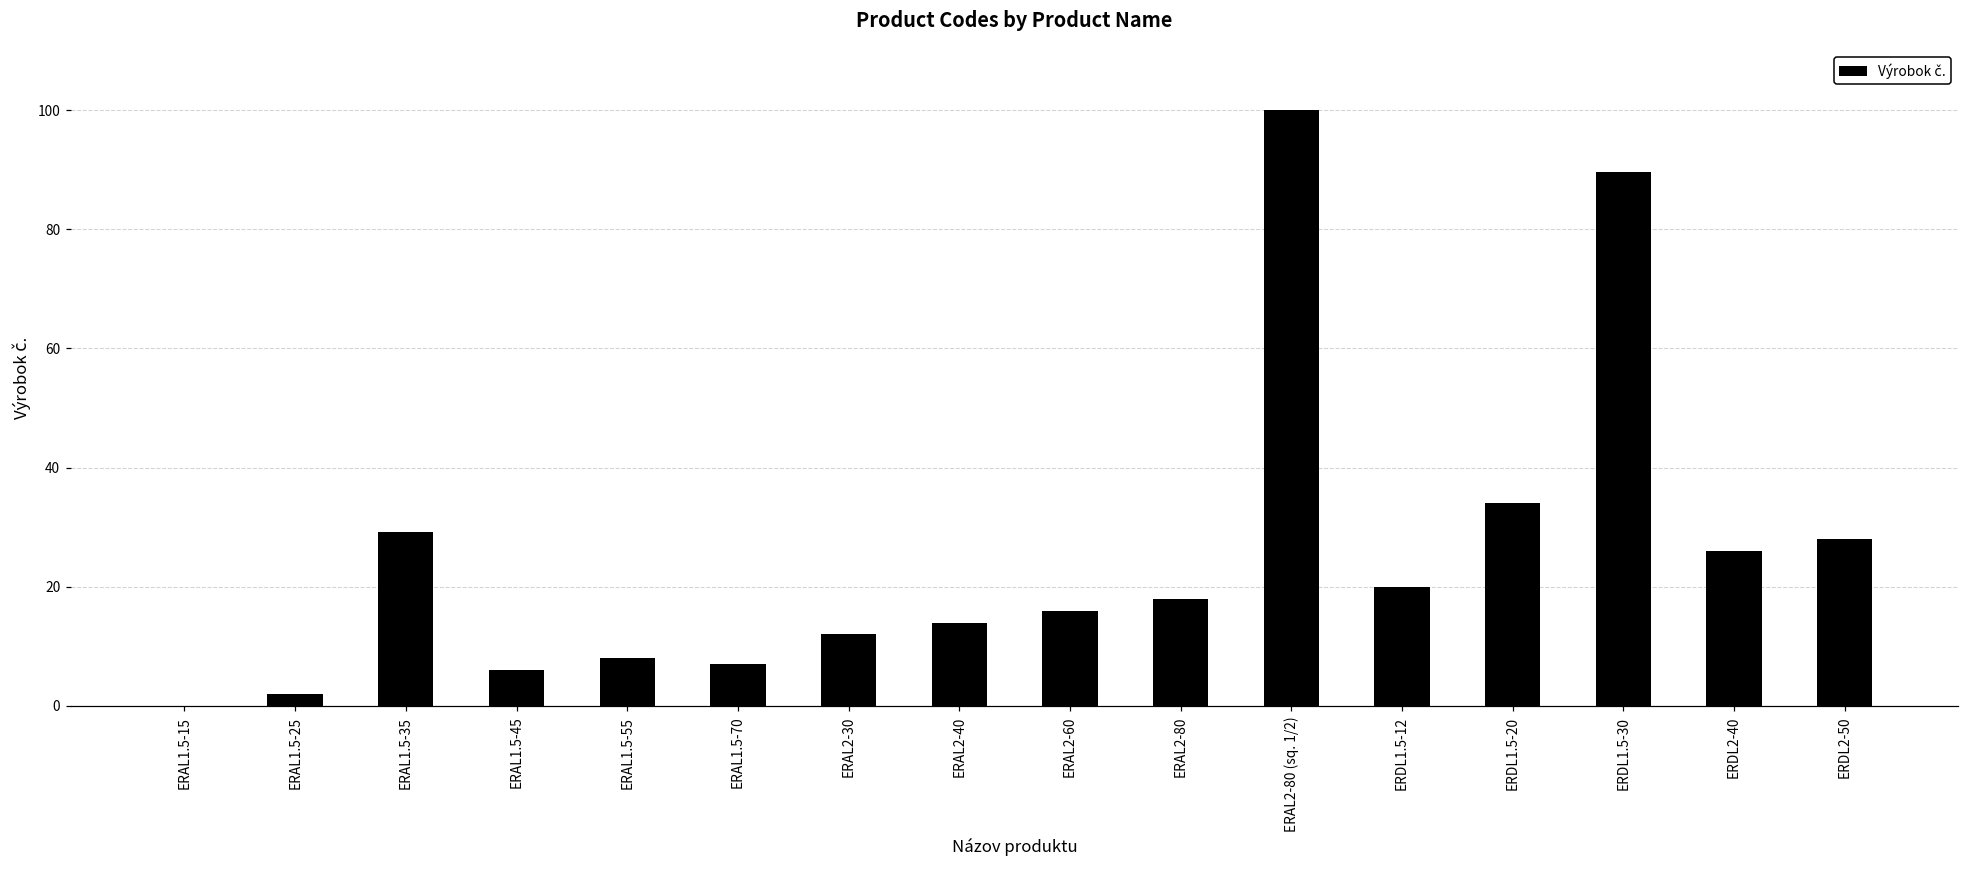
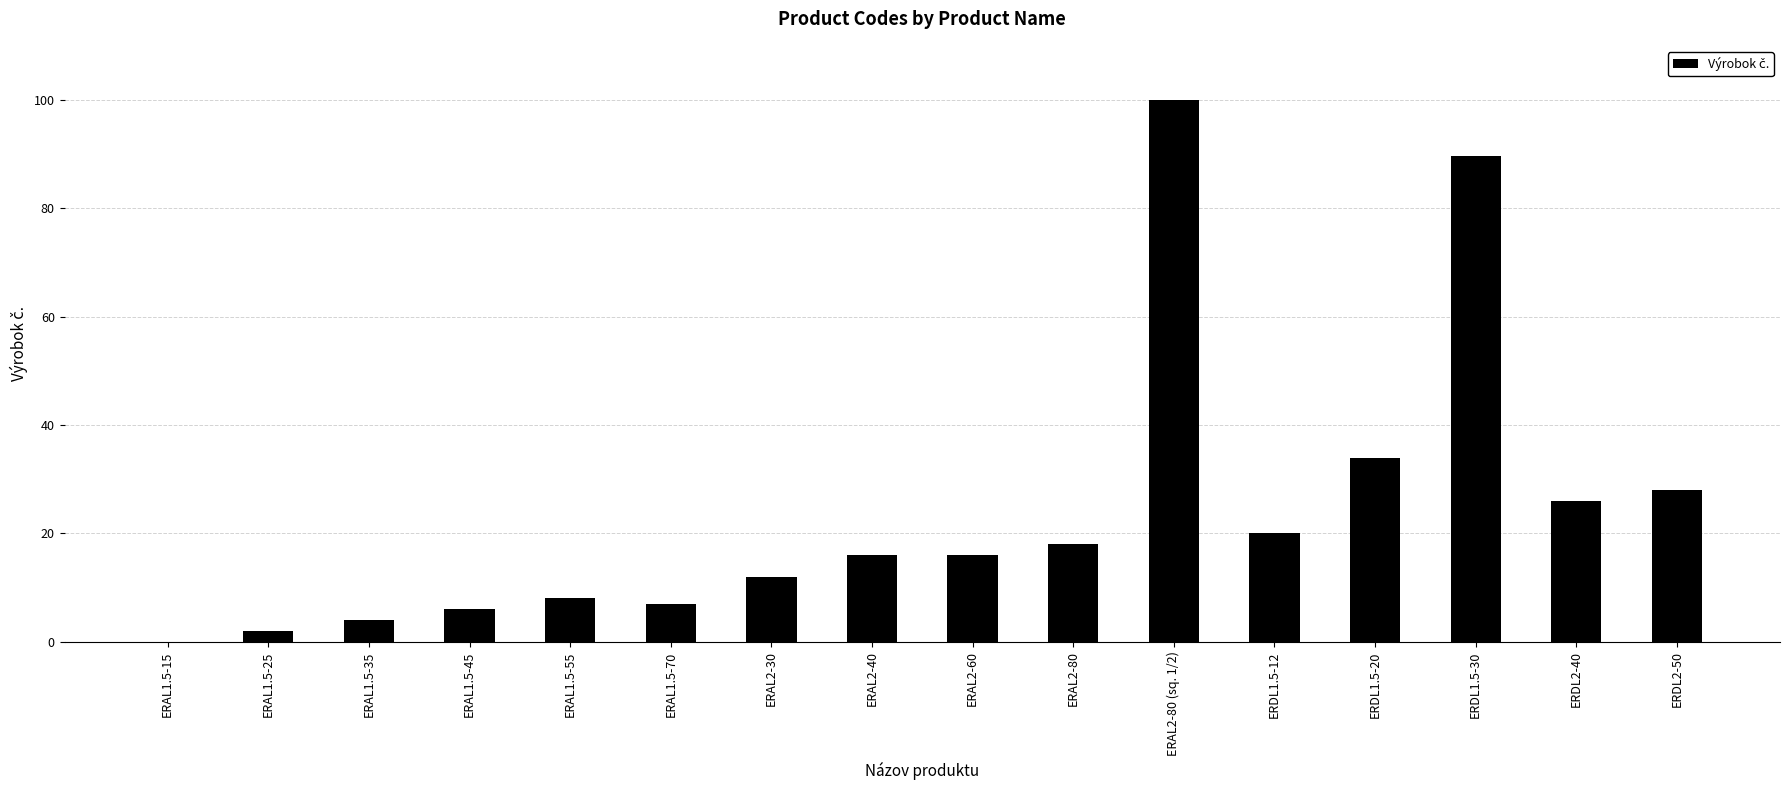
ERAL1.5-35: 29 -> 4
ERAL2-40: 14 -> 16
